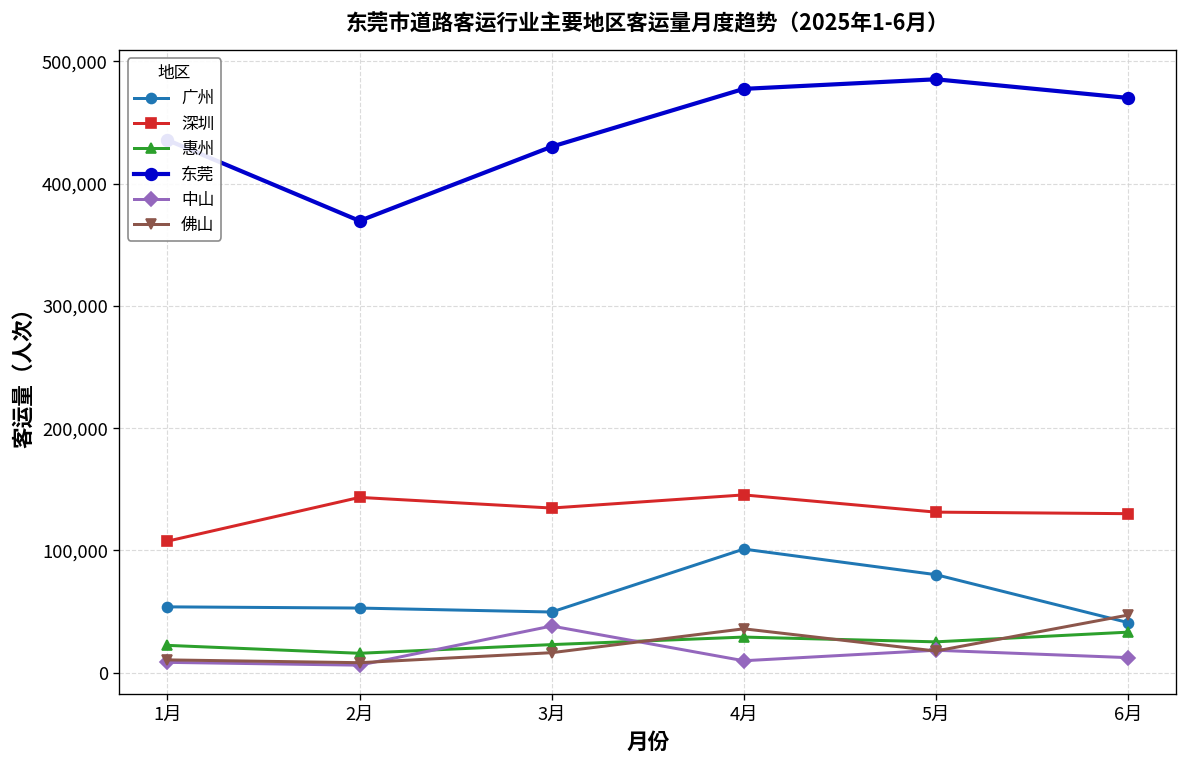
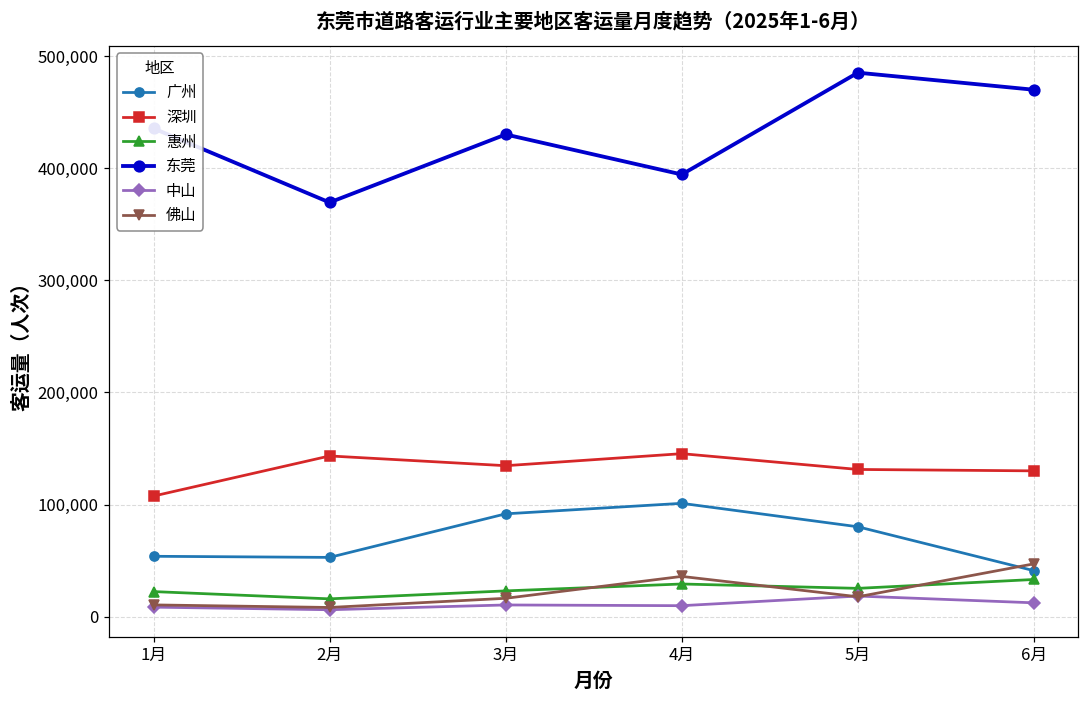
广州, 3月: 50,000 -> 92,000
中山, 3月: 38,000 -> 10,000
东莞, 4月: 478,000 -> 395,000
